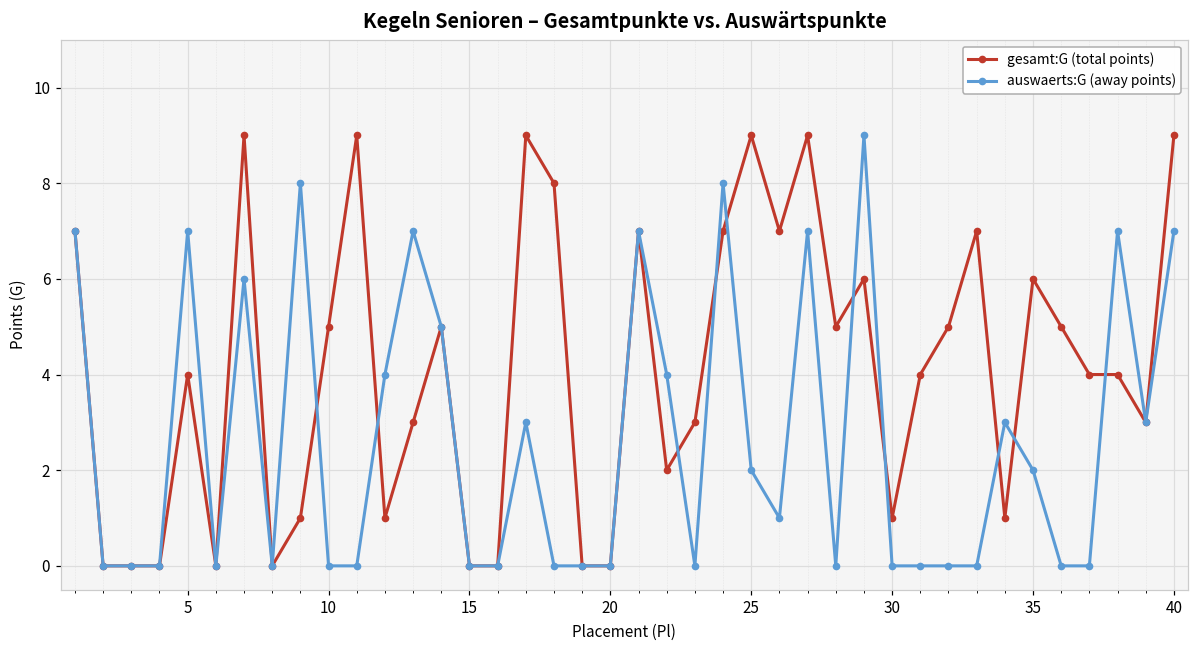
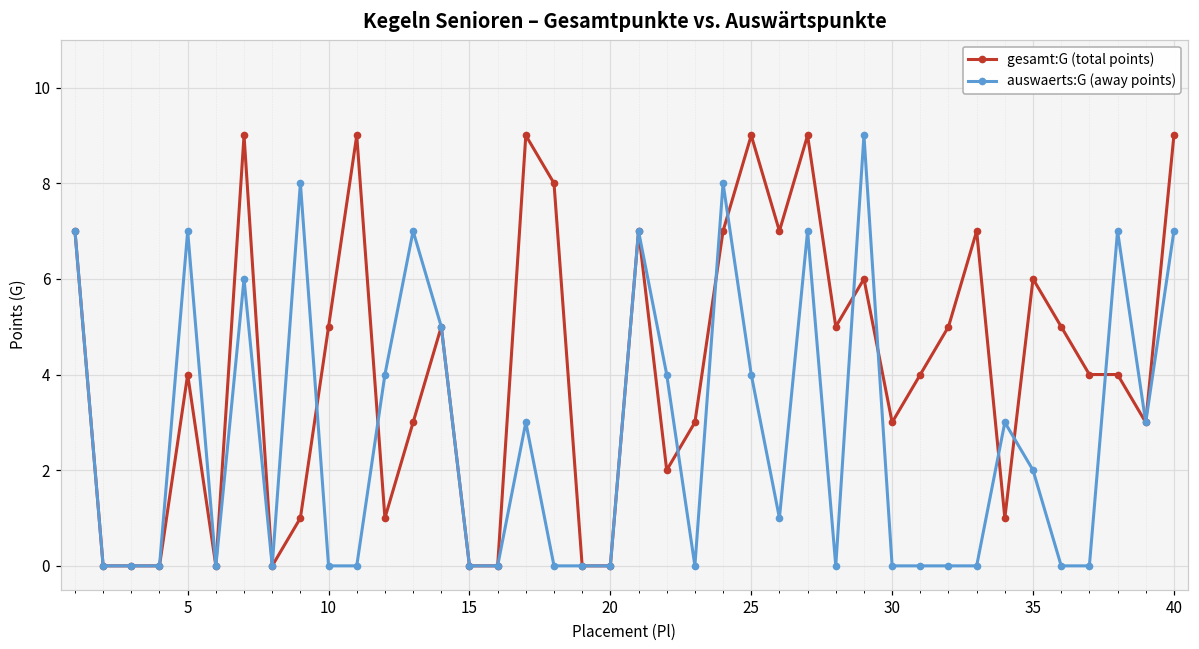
auswaerts:G (away points), 25: 2 -> 4
gesamt:G (total points), 30: 1 -> 3
